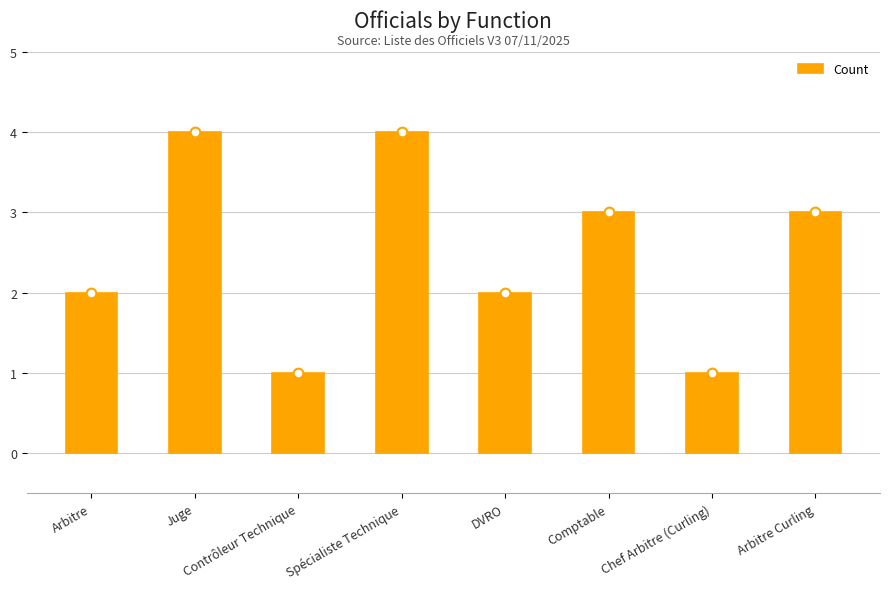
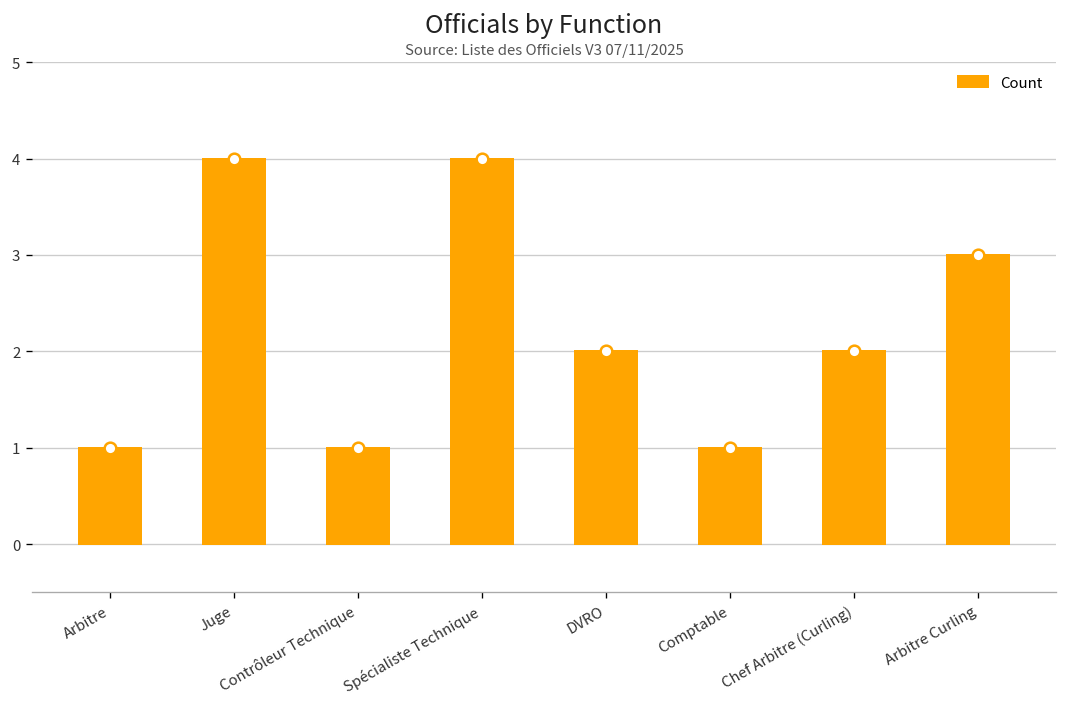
Count, Arbitre: 2 -> 1
Count, Comptable: 3 -> 1
Count, Chef Arbitre (Curling): 1 -> 2
